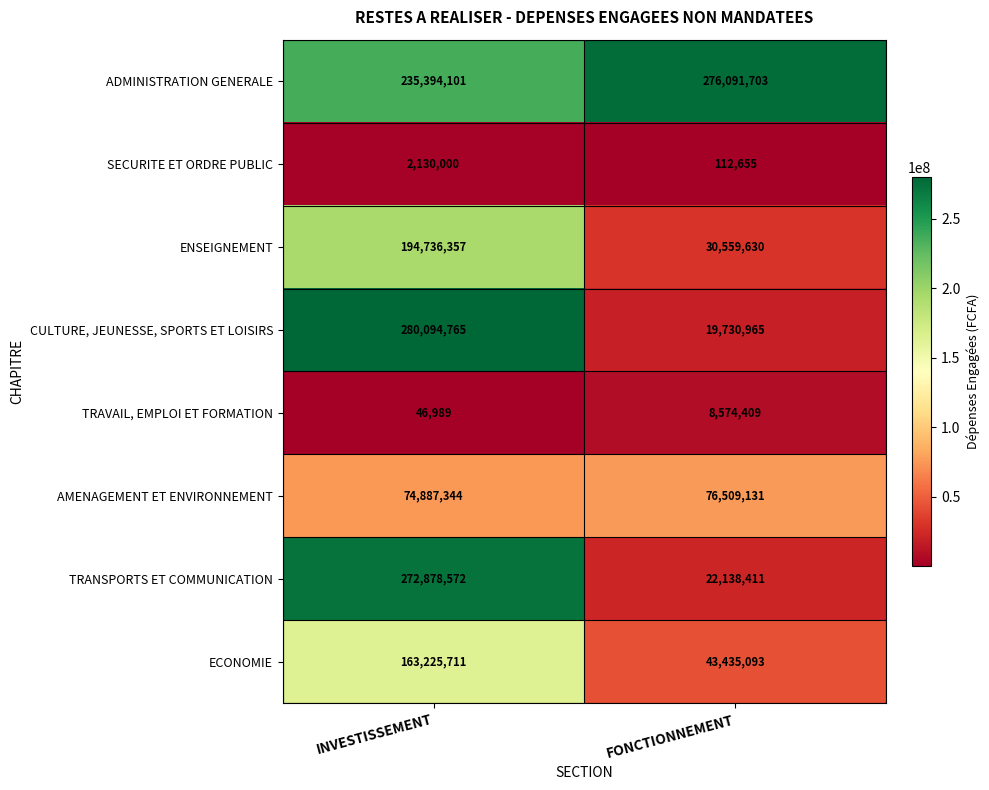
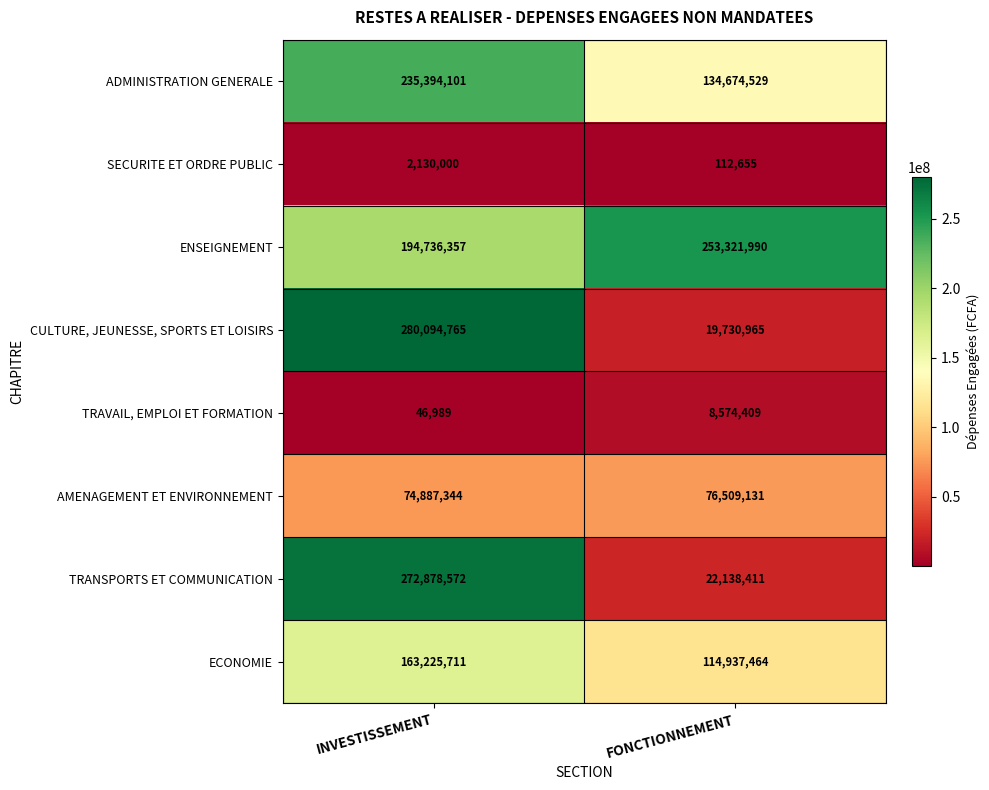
ADMINISTRATION GENERALE, FONCTIONNEMENT: 276,091,703 -> 134,674,529
ENSEIGNEMENT, FONCTIONNEMENT: 30,559,630 -> 253,321,990
ECONOMIE, FONCTIONNEMENT: 43,435,093 -> 114,937,464
